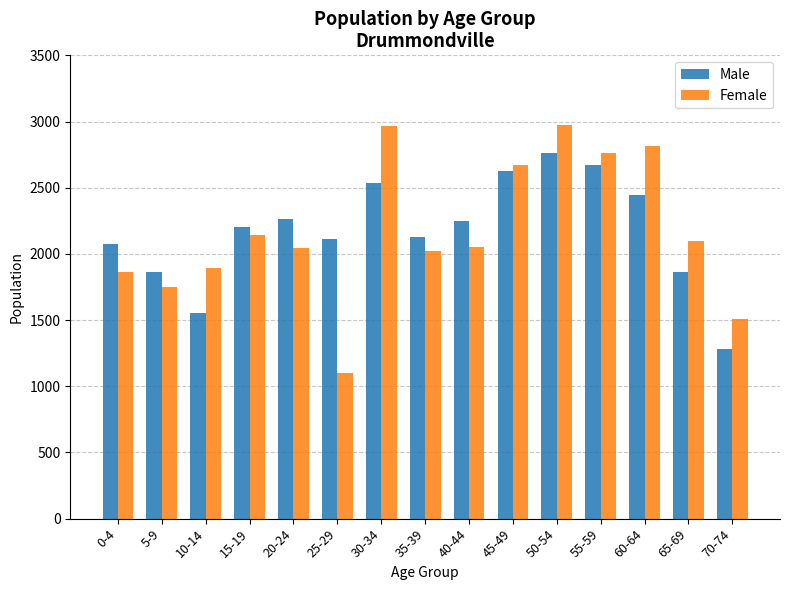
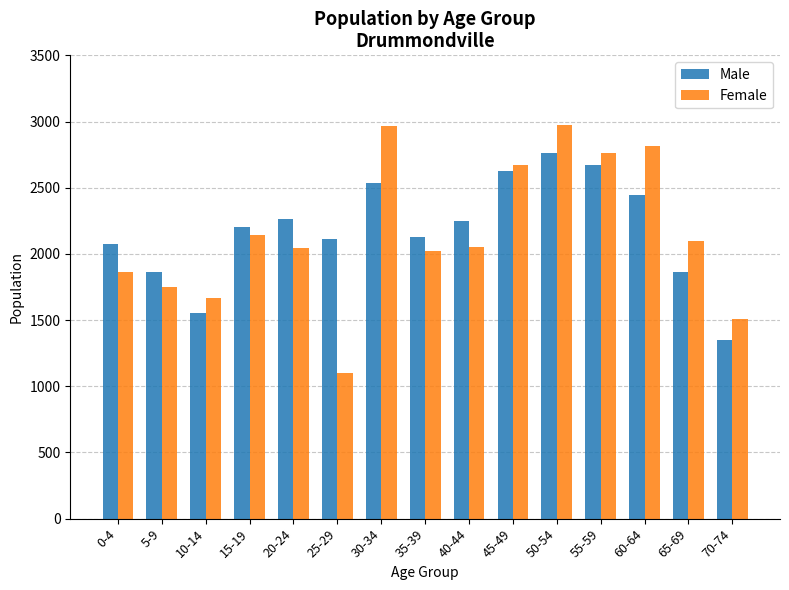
Female, 10-14: 1900 -> 1670
Male, 70-74: 1290 -> 1350
